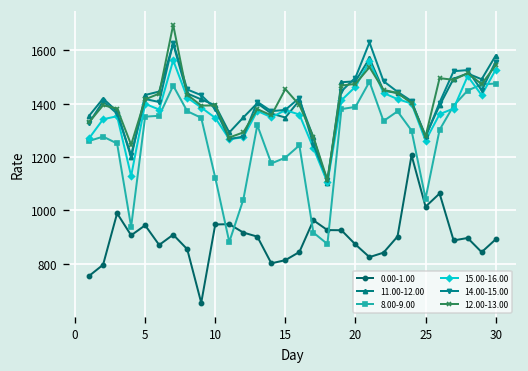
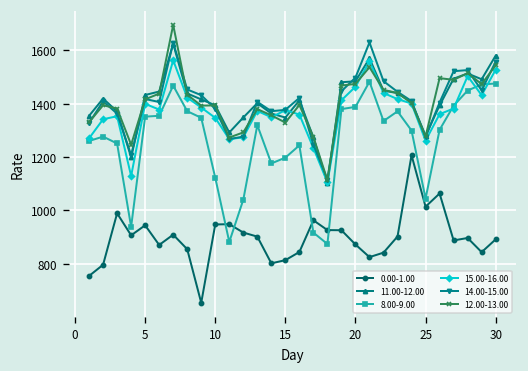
12.00-13.00, 15: 1450 -> 1330
